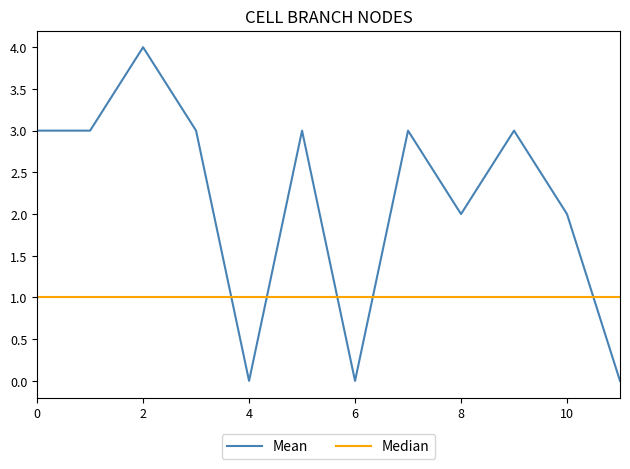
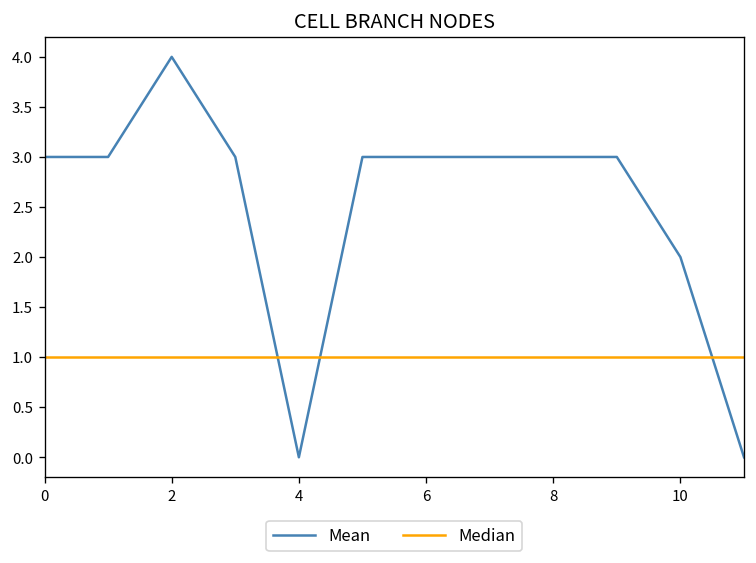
Mean, 6: 0 -> 3
Mean, 8: 2 -> 3
